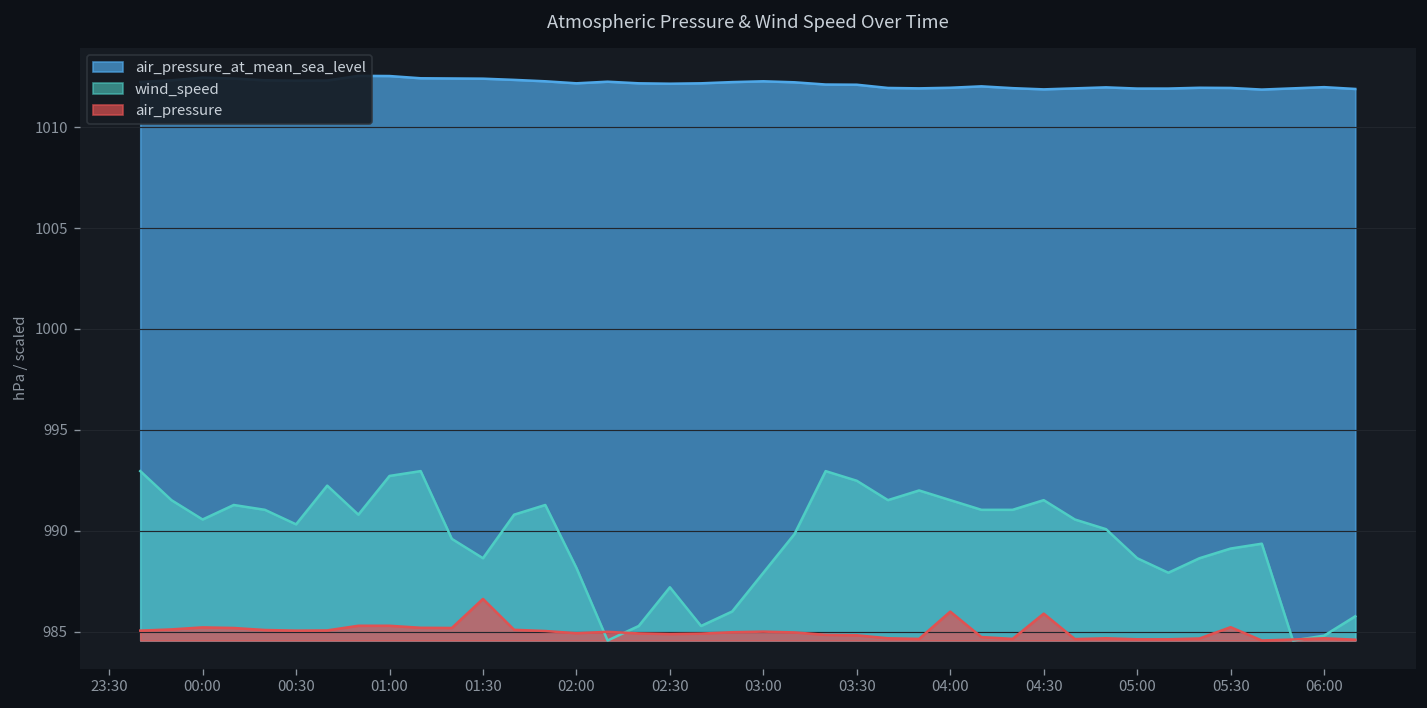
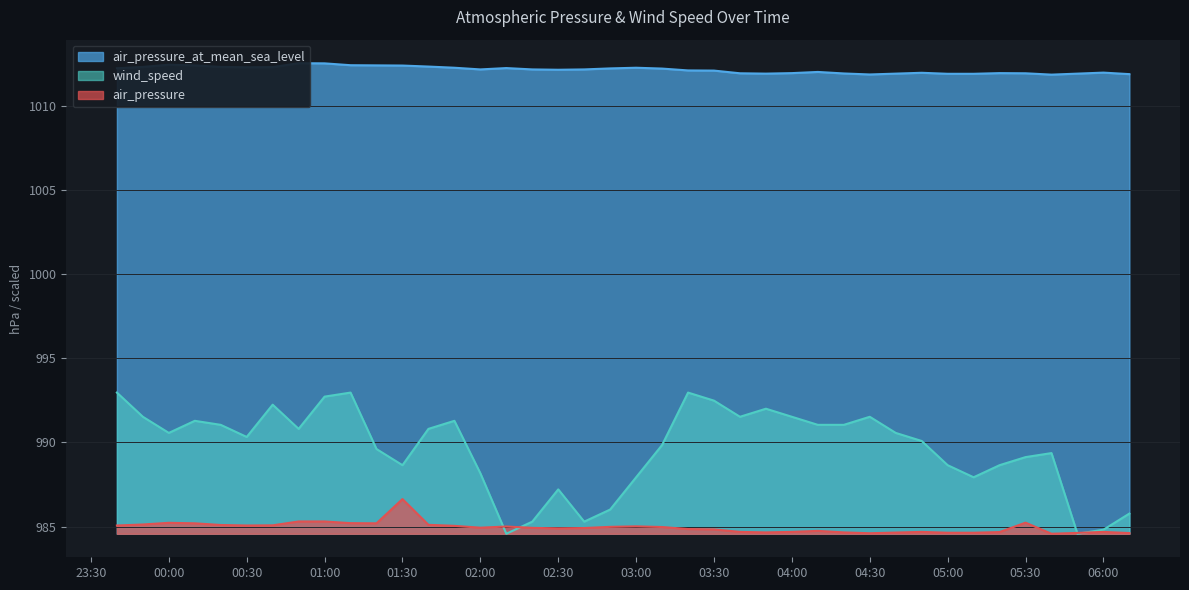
air_pressure, 04:00: 986.0 -> 984.7
air_pressure, 04:30: 985.9 -> 984.6
